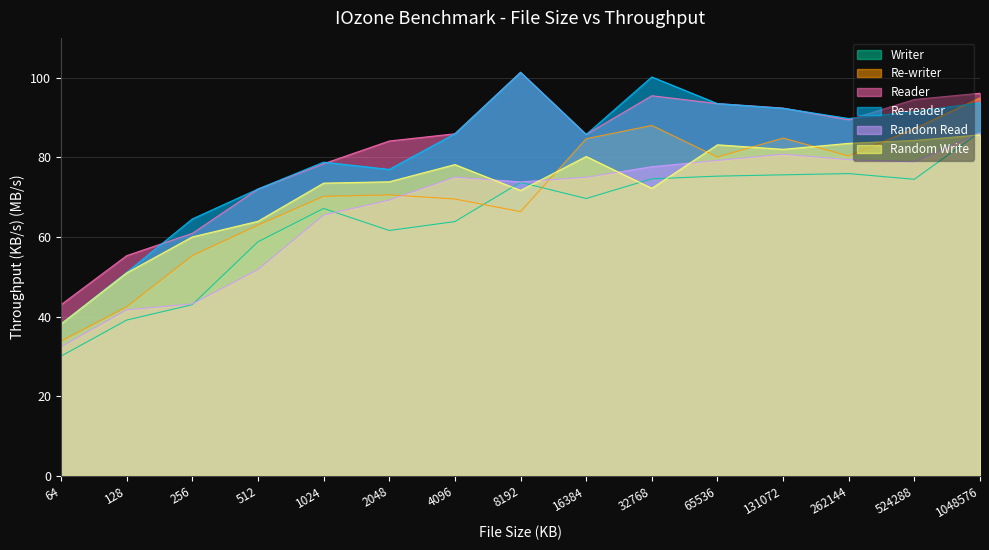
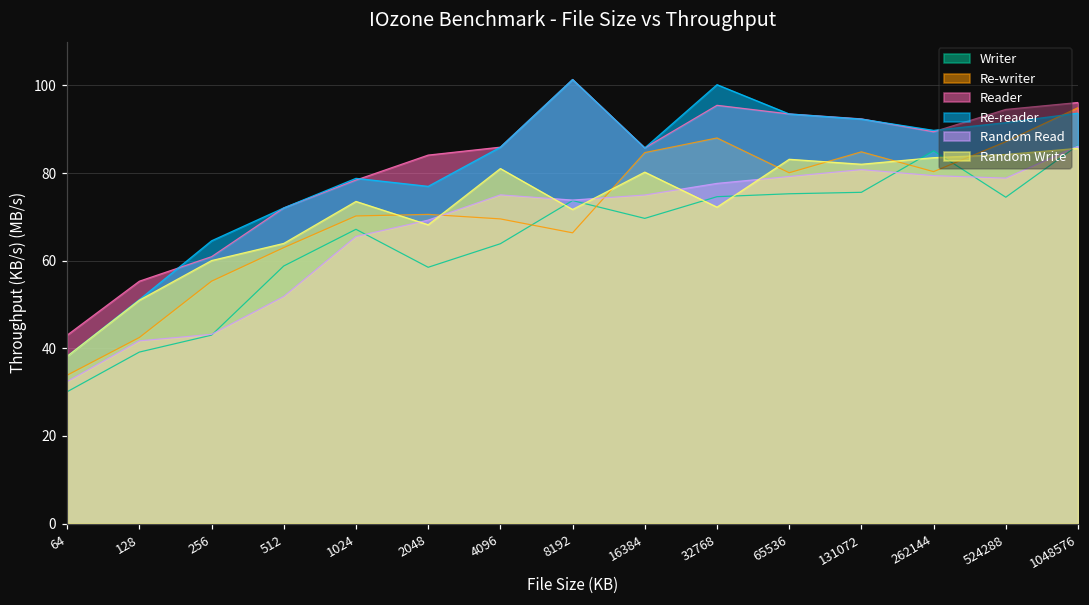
Writer, 2048: 62 -> 59
Random Write, 2048: 74 -> 68
Random Write, 4096: 78 -> 81
Writer, 262144: 76 -> 85
